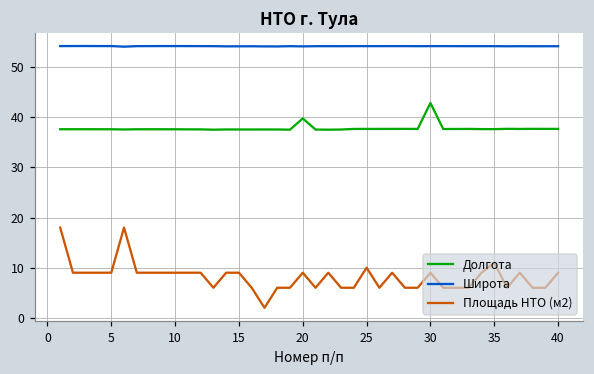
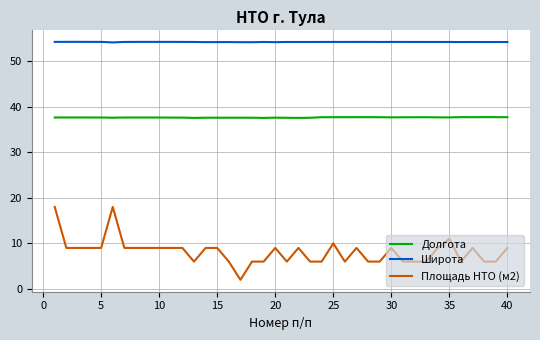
Долгота, 20: 40 -> 38
Долгота, 30: 43 -> 38
